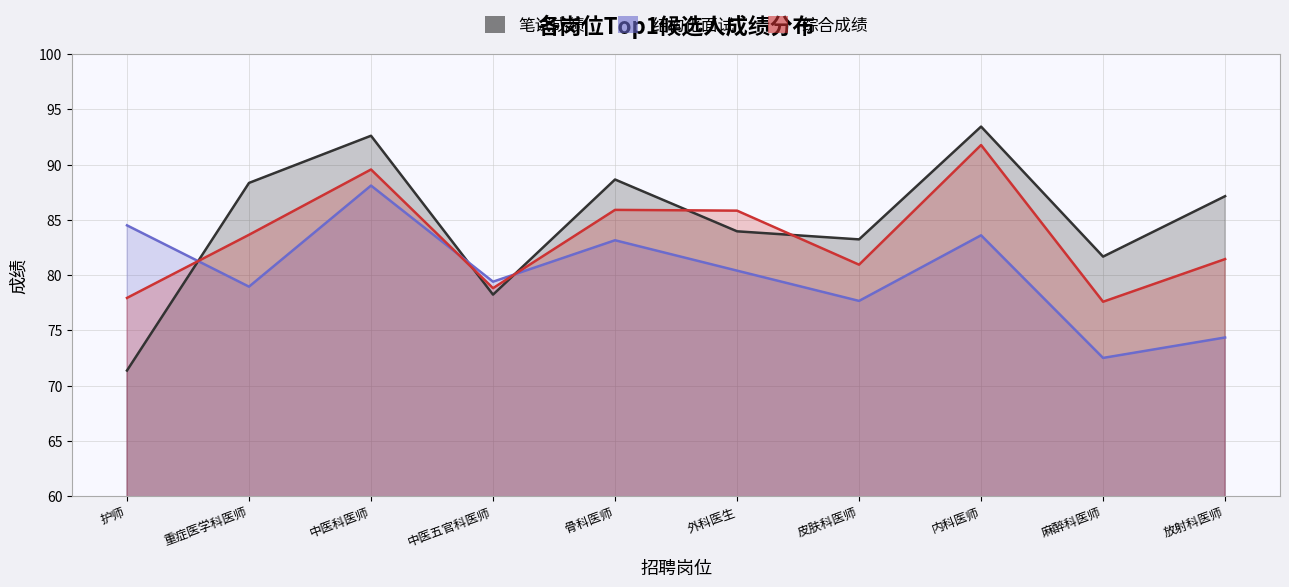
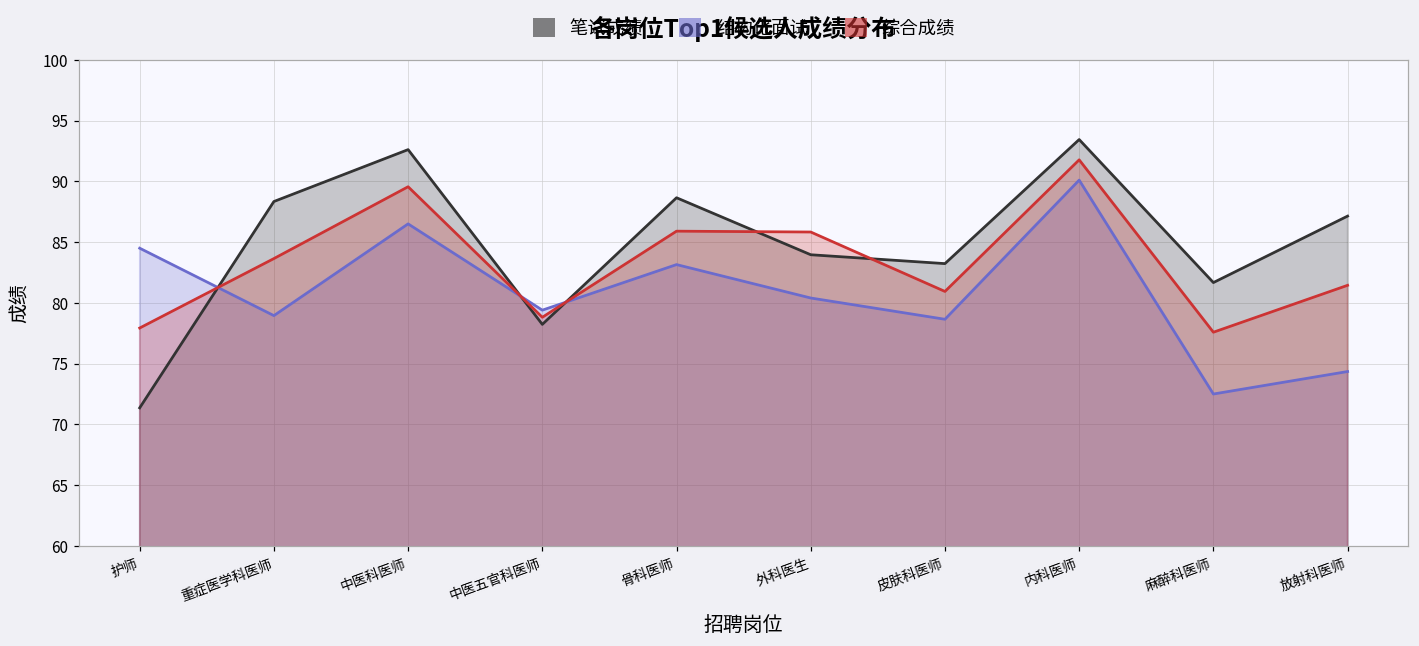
结构化面试, 中医科医师: 88.1 -> 86.5
结构化面试, 皮肤科医师: 77.7 -> 78.7
结构化面试, 内科医师: 83.6 -> 90.1
